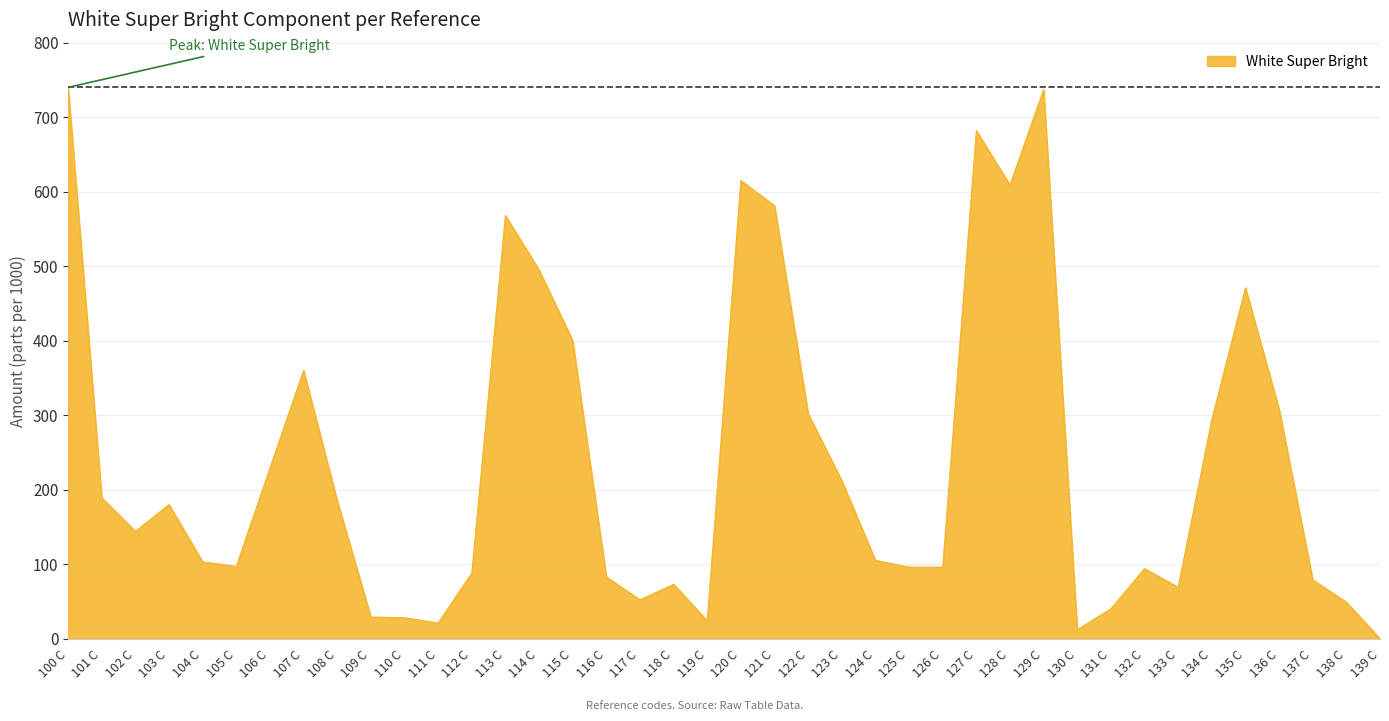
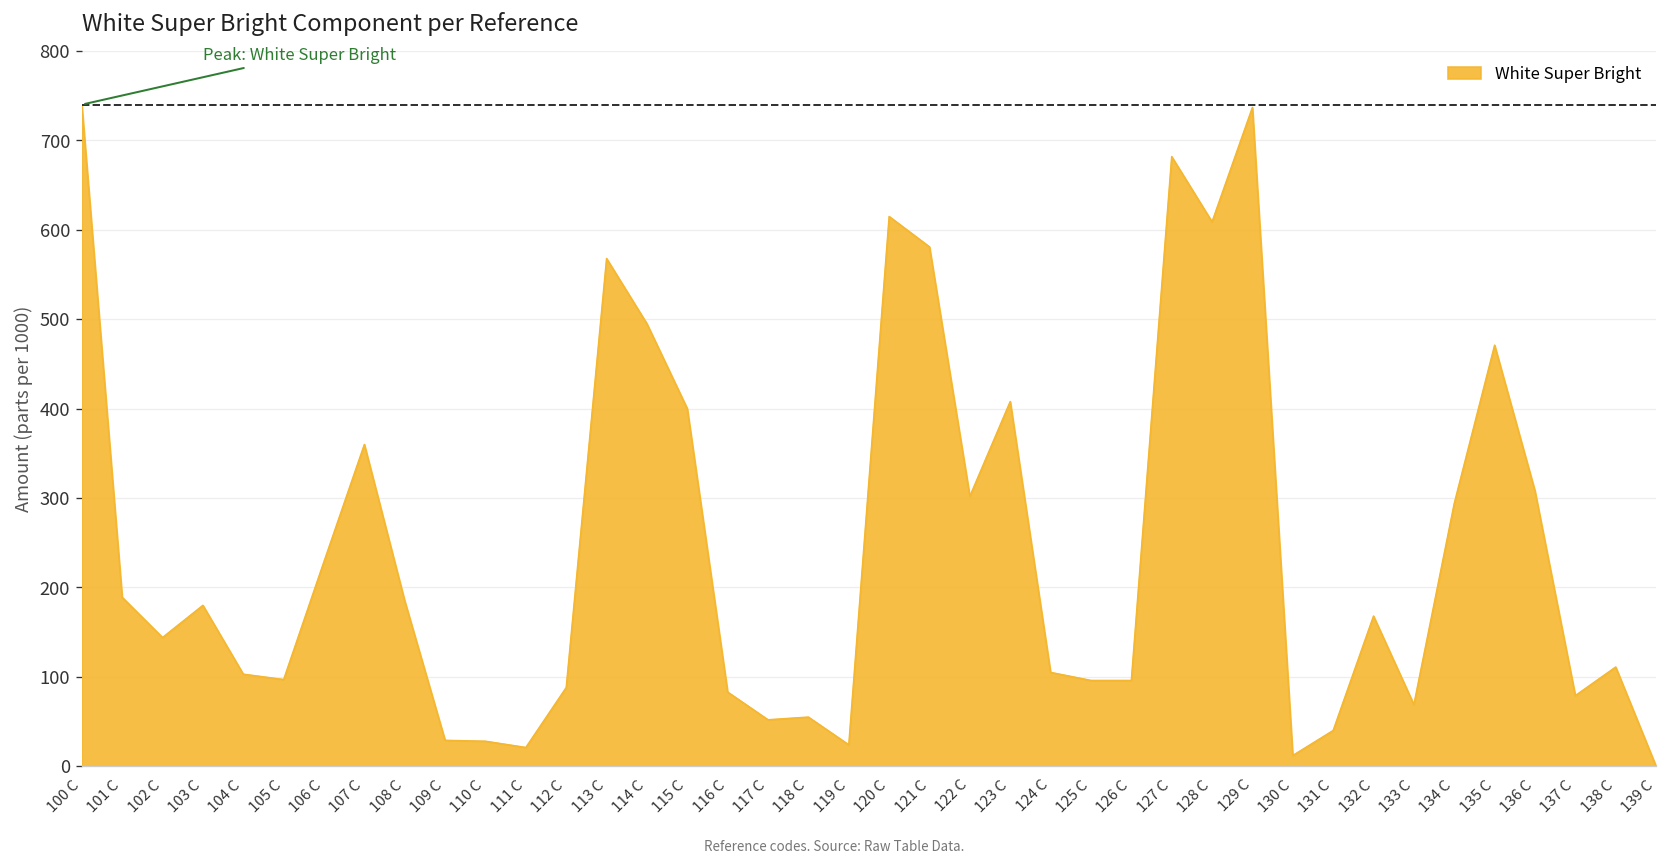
118 C: 70 -> 60
123 C: 210 -> 410
132 C: 90 -> 170
138 C: 50 -> 110
